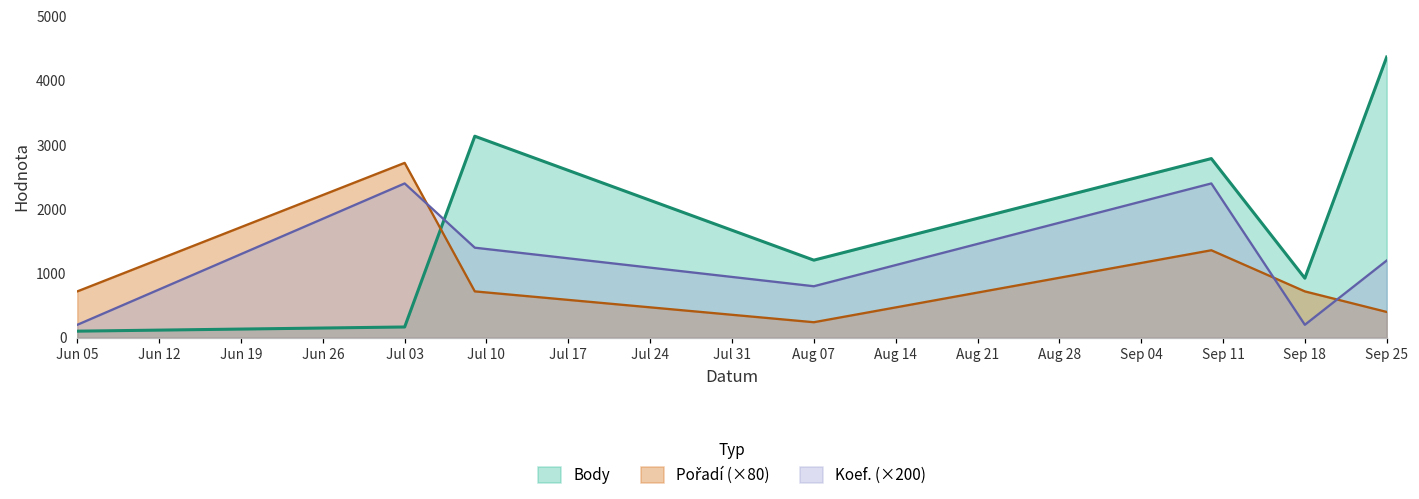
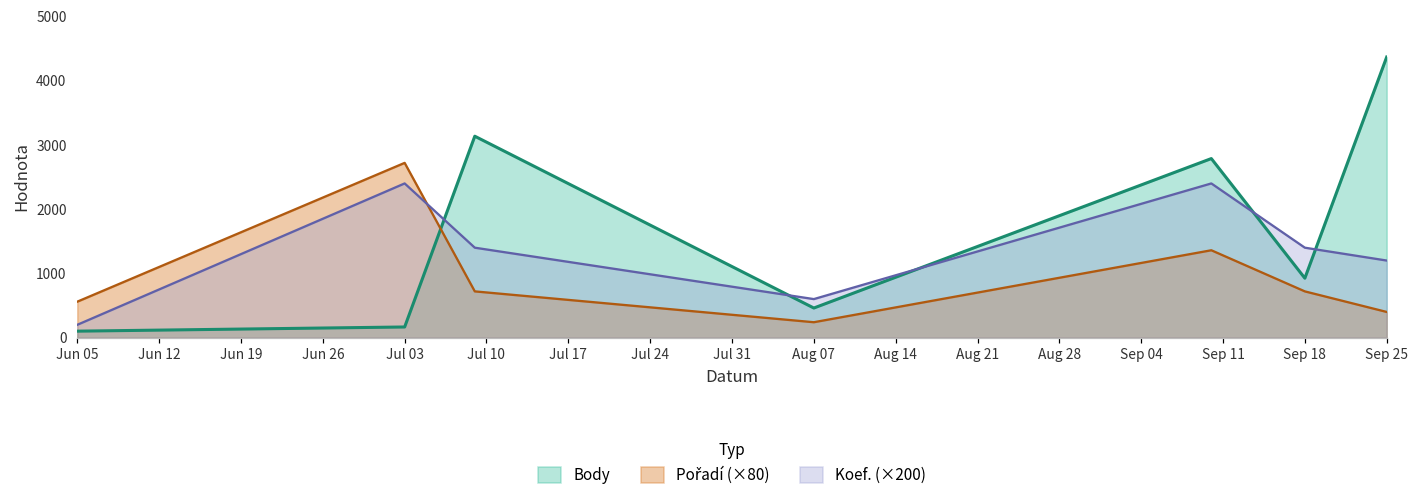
Pořadí (×80), Jun 05: 700 -> 600
Body, Aug 07: 1200 -> 500
Koef. (×200), Aug 07: 800 -> 600
Koef. (×200), Sep 18: 200 -> 1400
